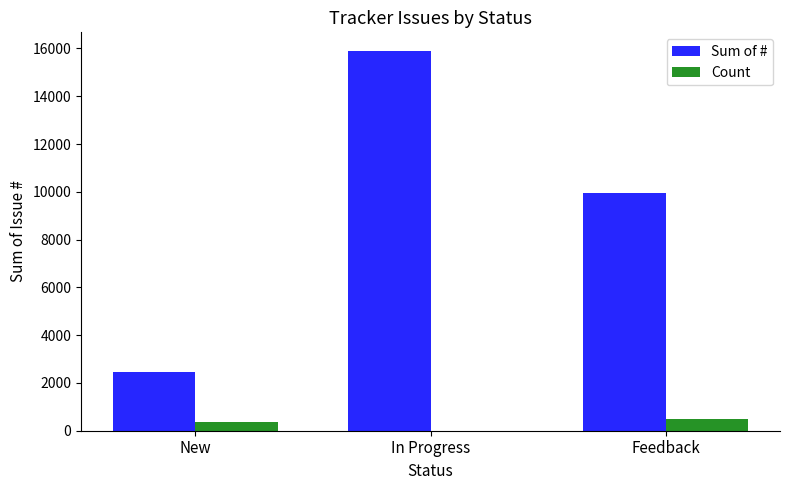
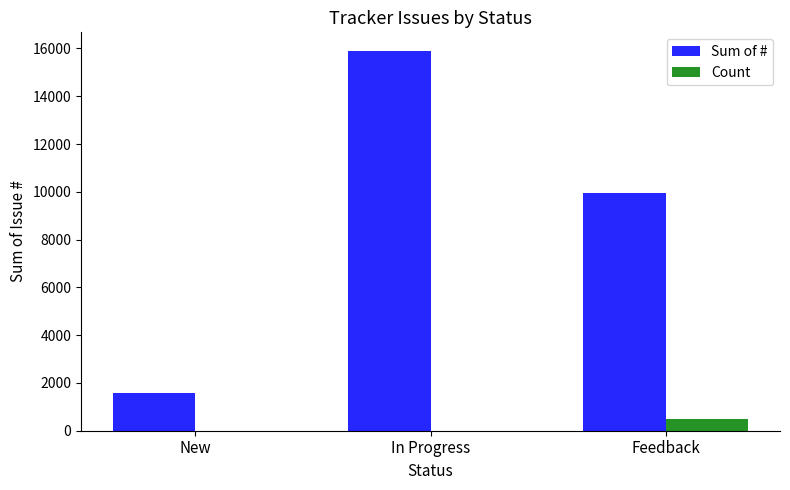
Sum of #, New: 2500 -> 1600
Count, New: 400 -> 0
